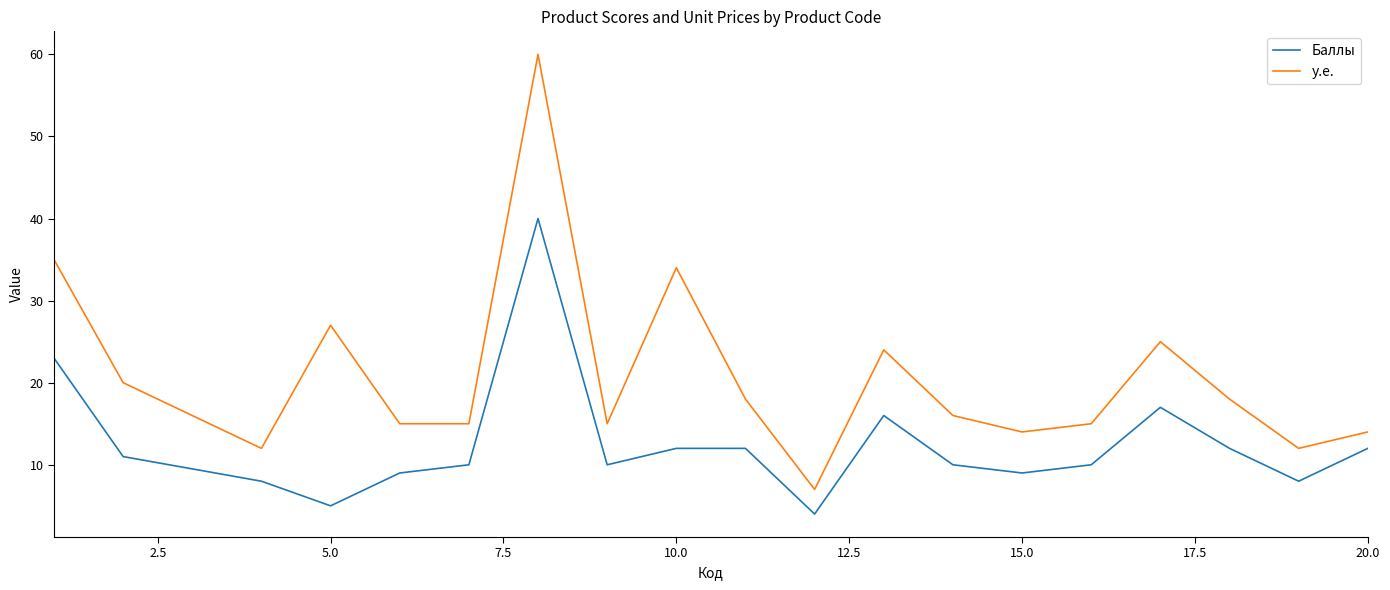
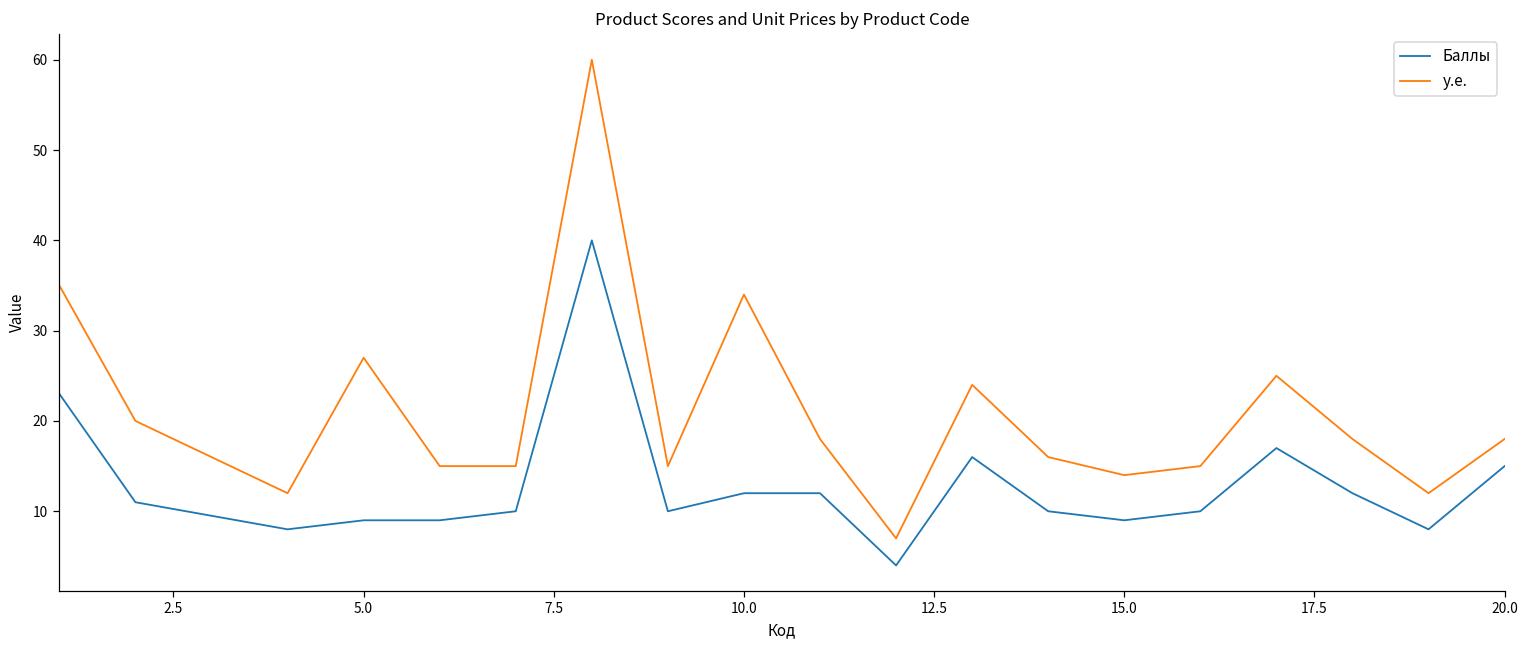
Баллы, 5.0: 5 -> 9
Баллы, 20.0: 12 -> 15
у.е., 20.0: 14 -> 18
